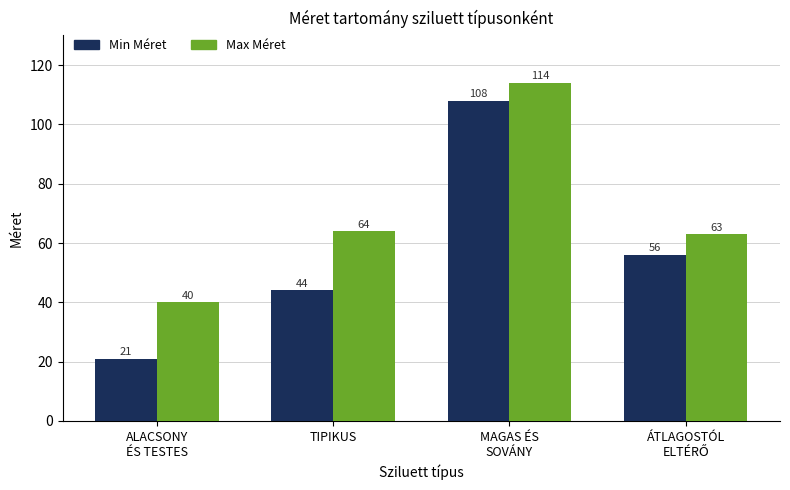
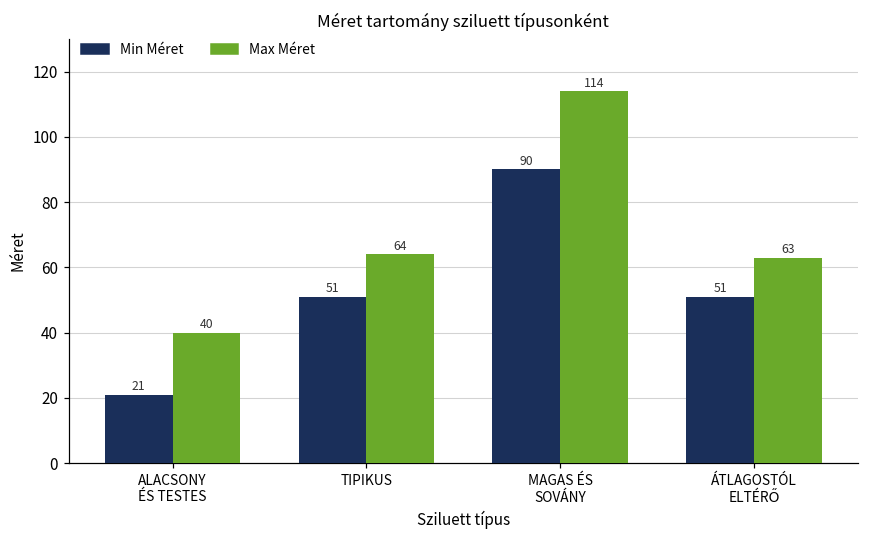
Min Méret, TIPIKUS: 44 -> 51
Min Méret, MAGAS ÉS SOVÁNY: 108 -> 90
Min Méret, ÁTLAGOSTÓL ELTÉRŐ: 56 -> 51
